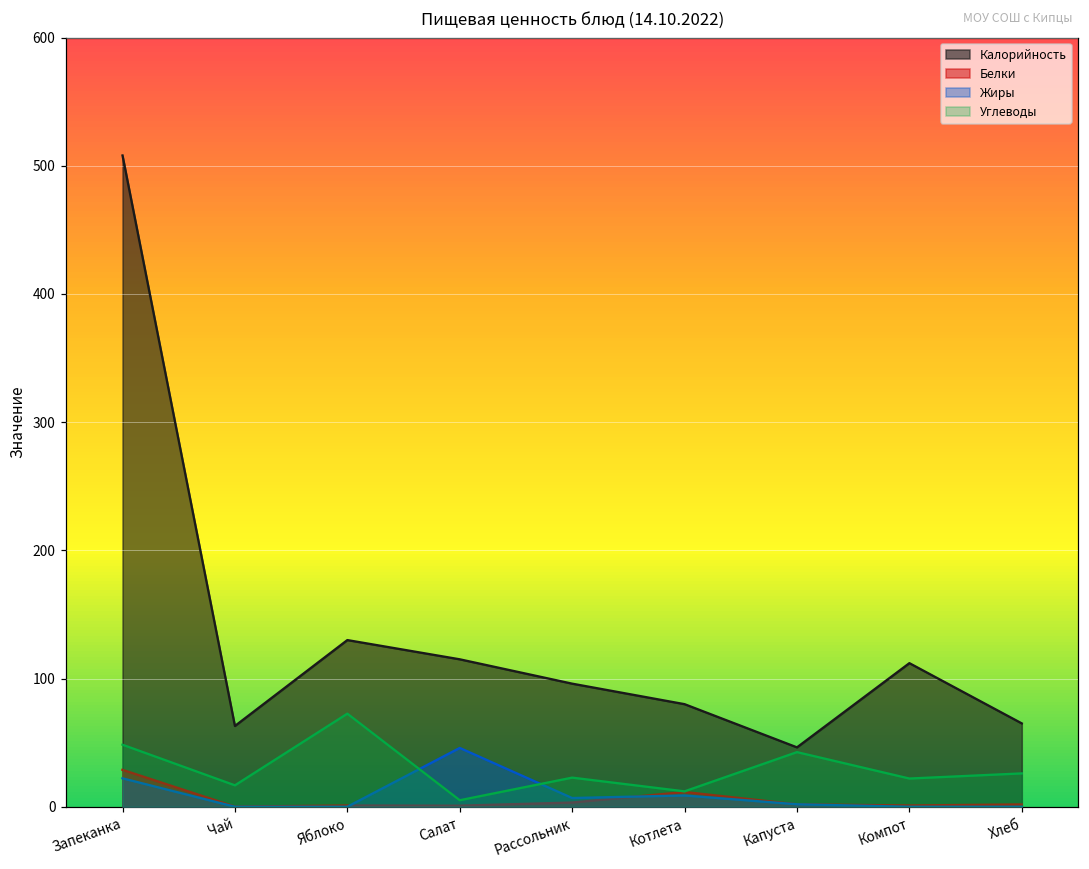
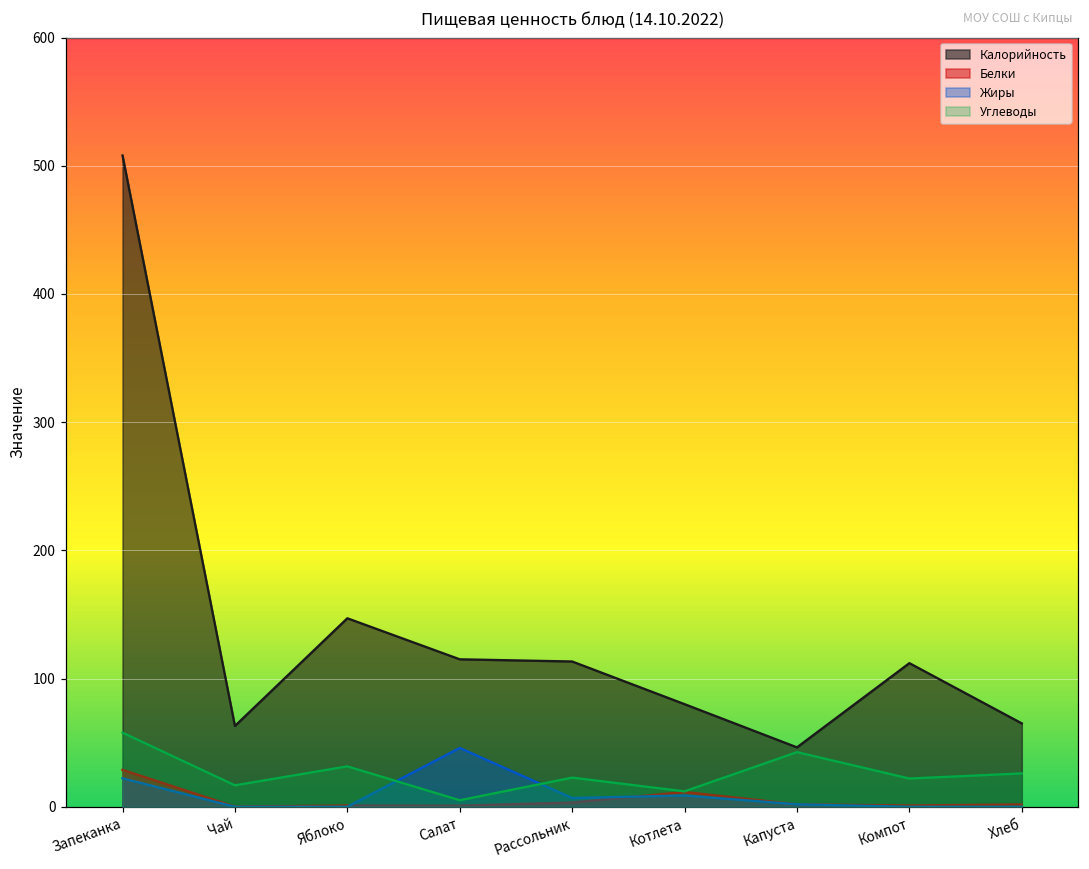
Углеводы, Запеканка: 48 -> 58
Калорийность, Яблоко: 130 -> 147
Углеводы, Яблоко: 73 -> 32
Калорийность, Рассольник: 96 -> 113
